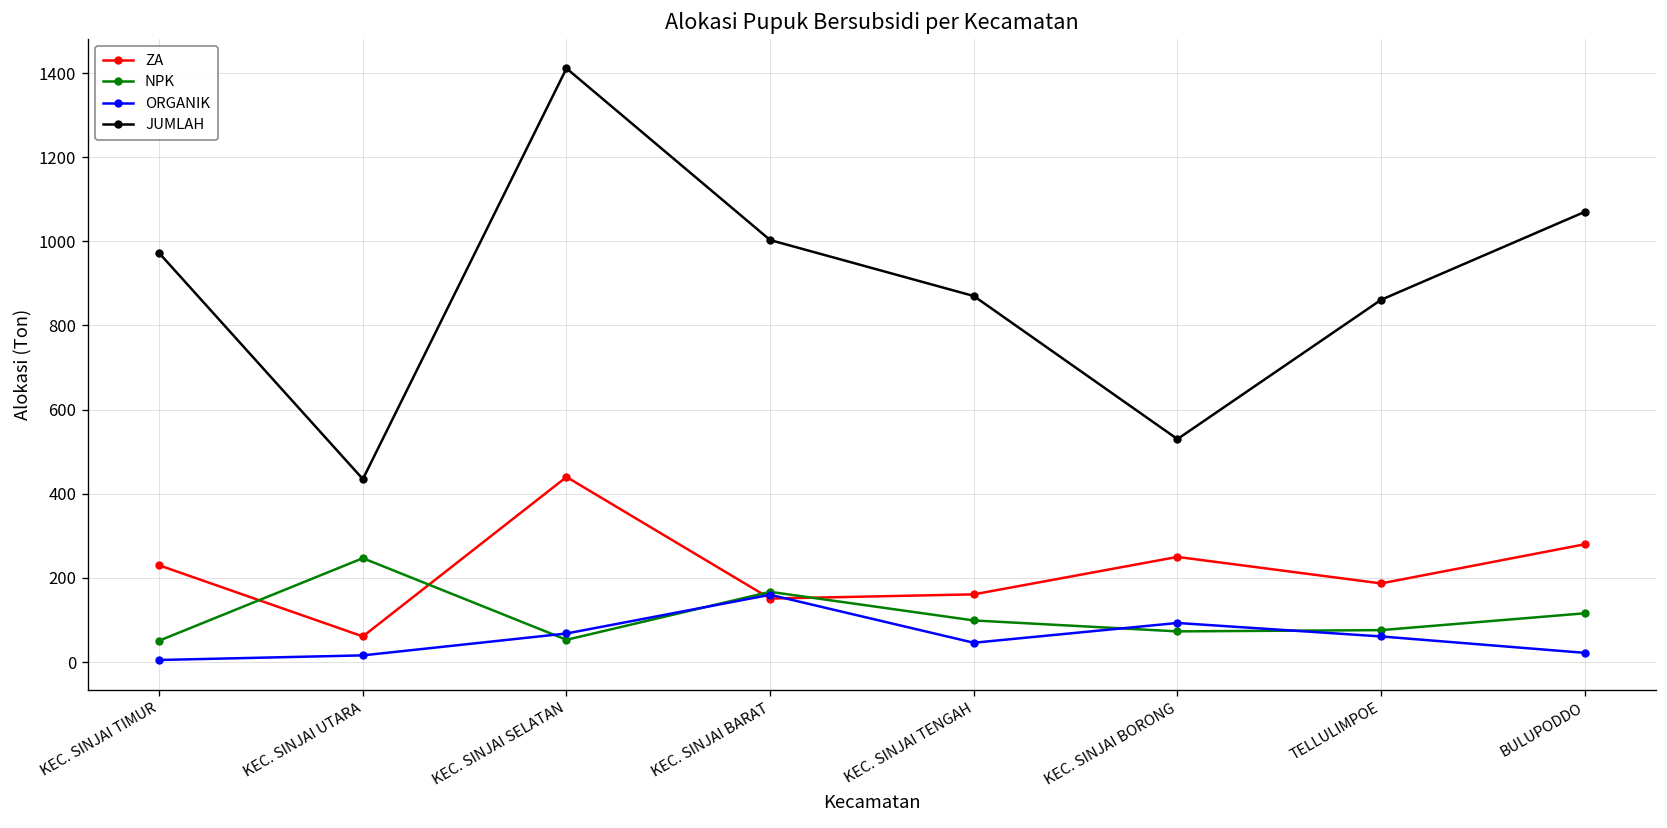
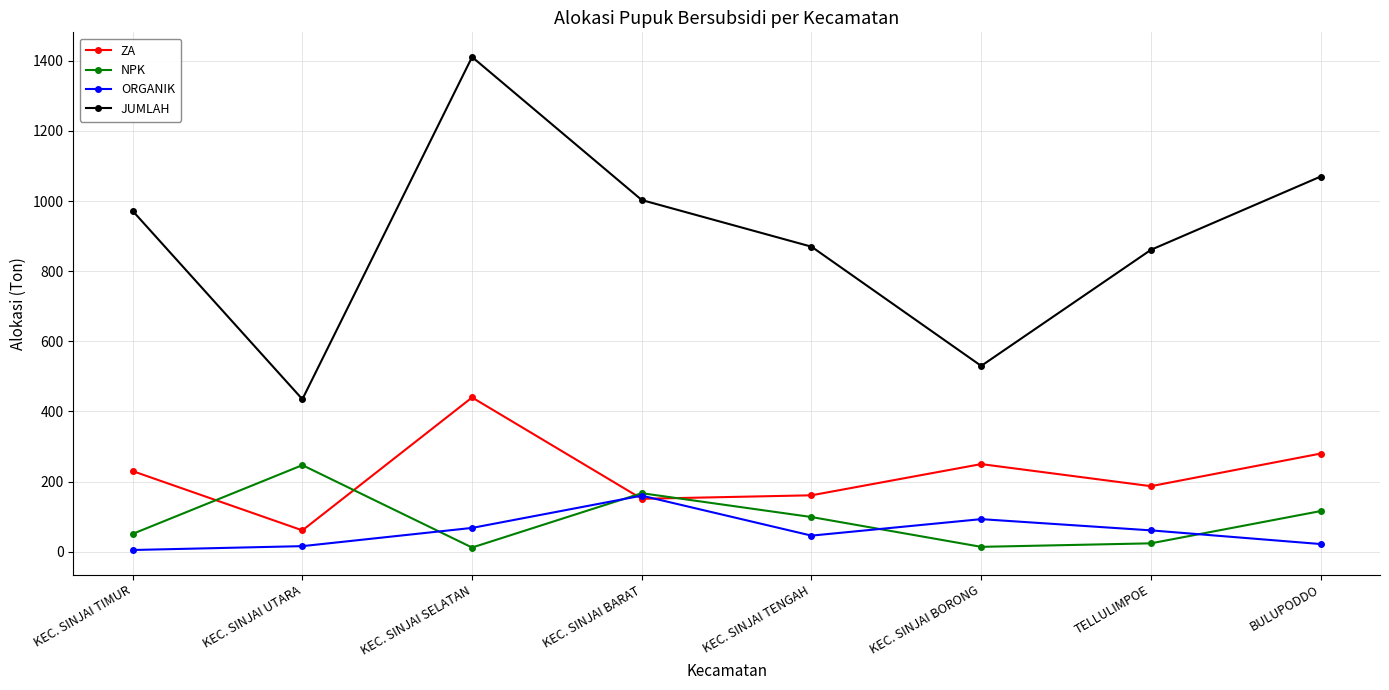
NPK, KEC. SINJAI SELATAN: 50 -> 10
NPK, KEC. SINJAI BORONG: 70 -> 10
NPK, TELLULIMPOE: 80 -> 20
